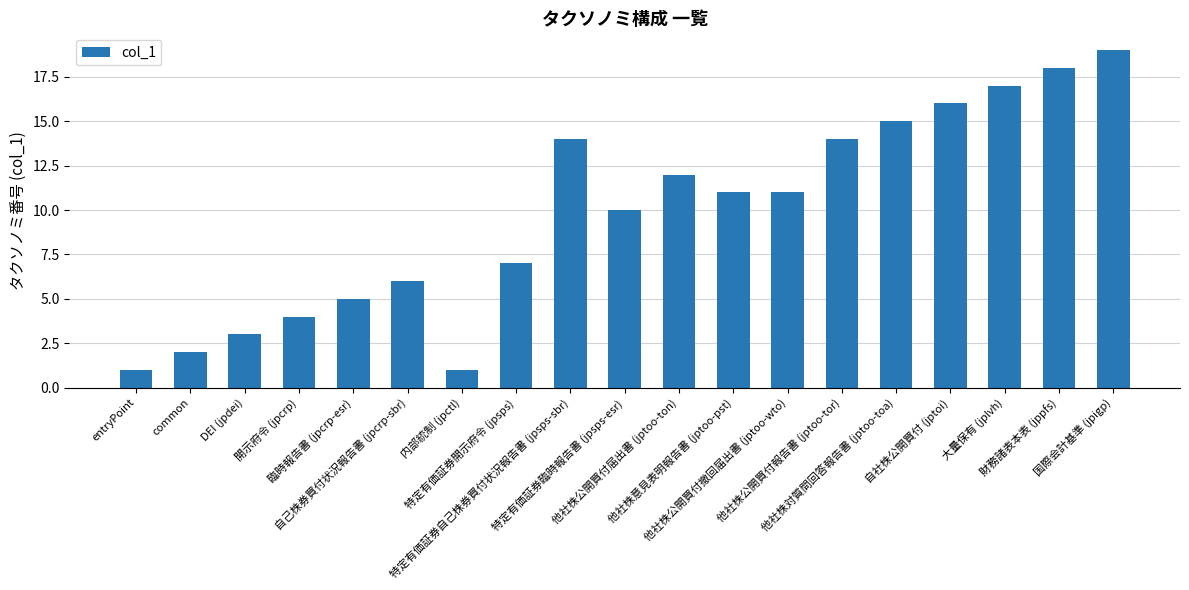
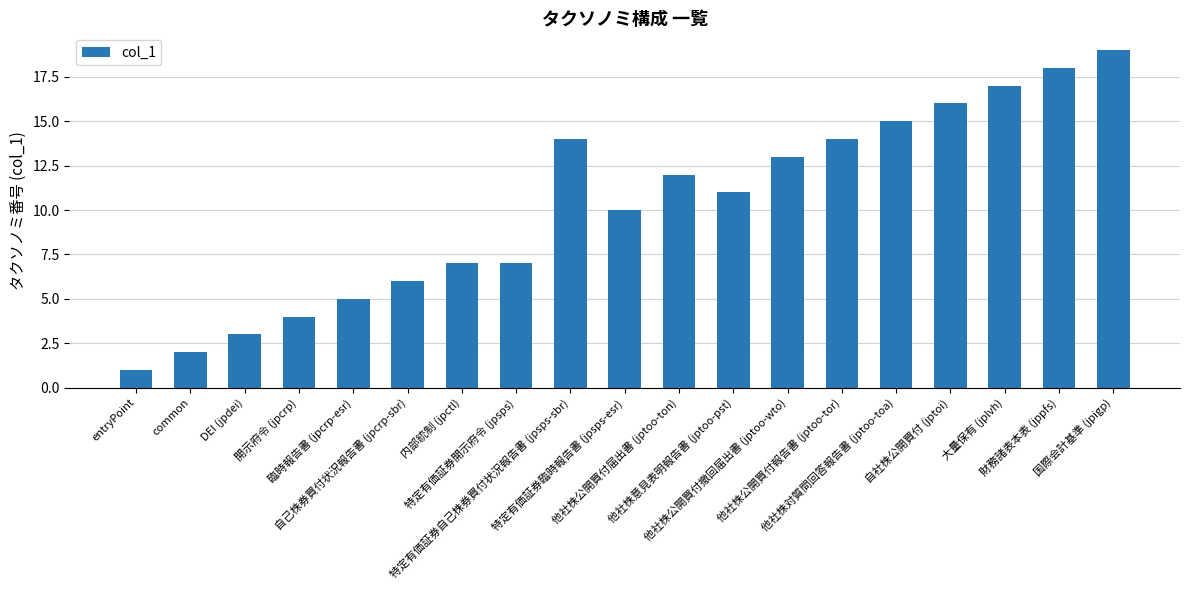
内部統制 (jpctl): 1 -> 7
他社株公開買付撤回届出書 (jptoo-wto): 11 -> 13
